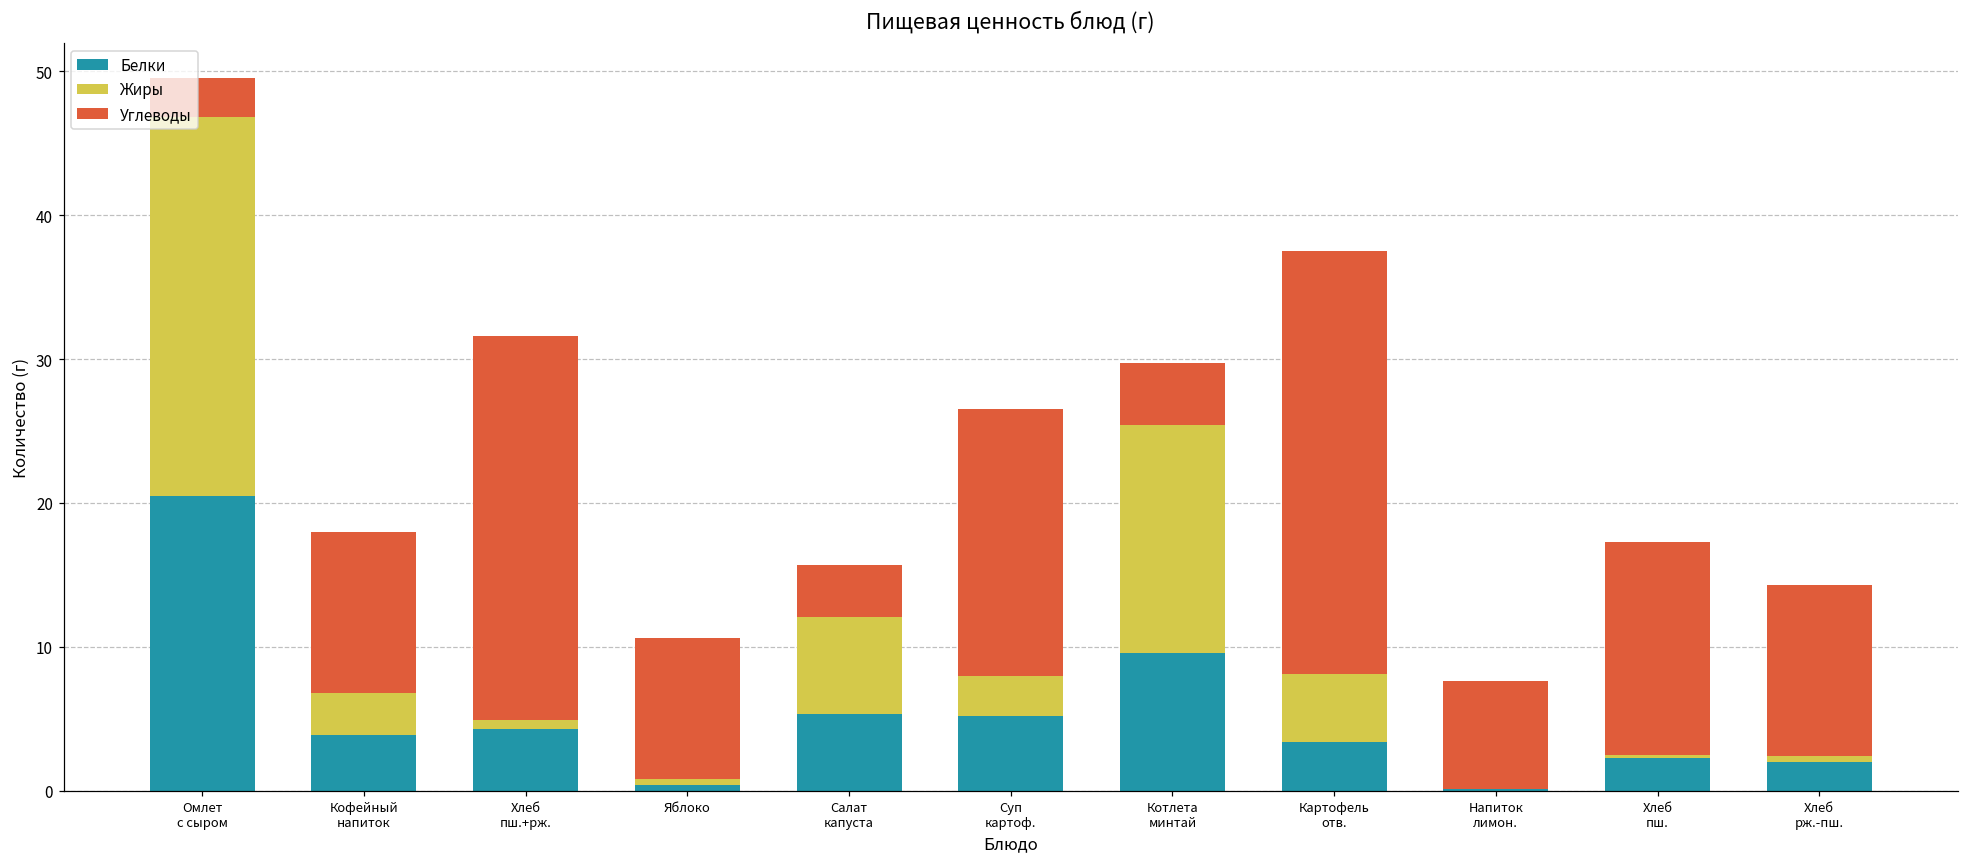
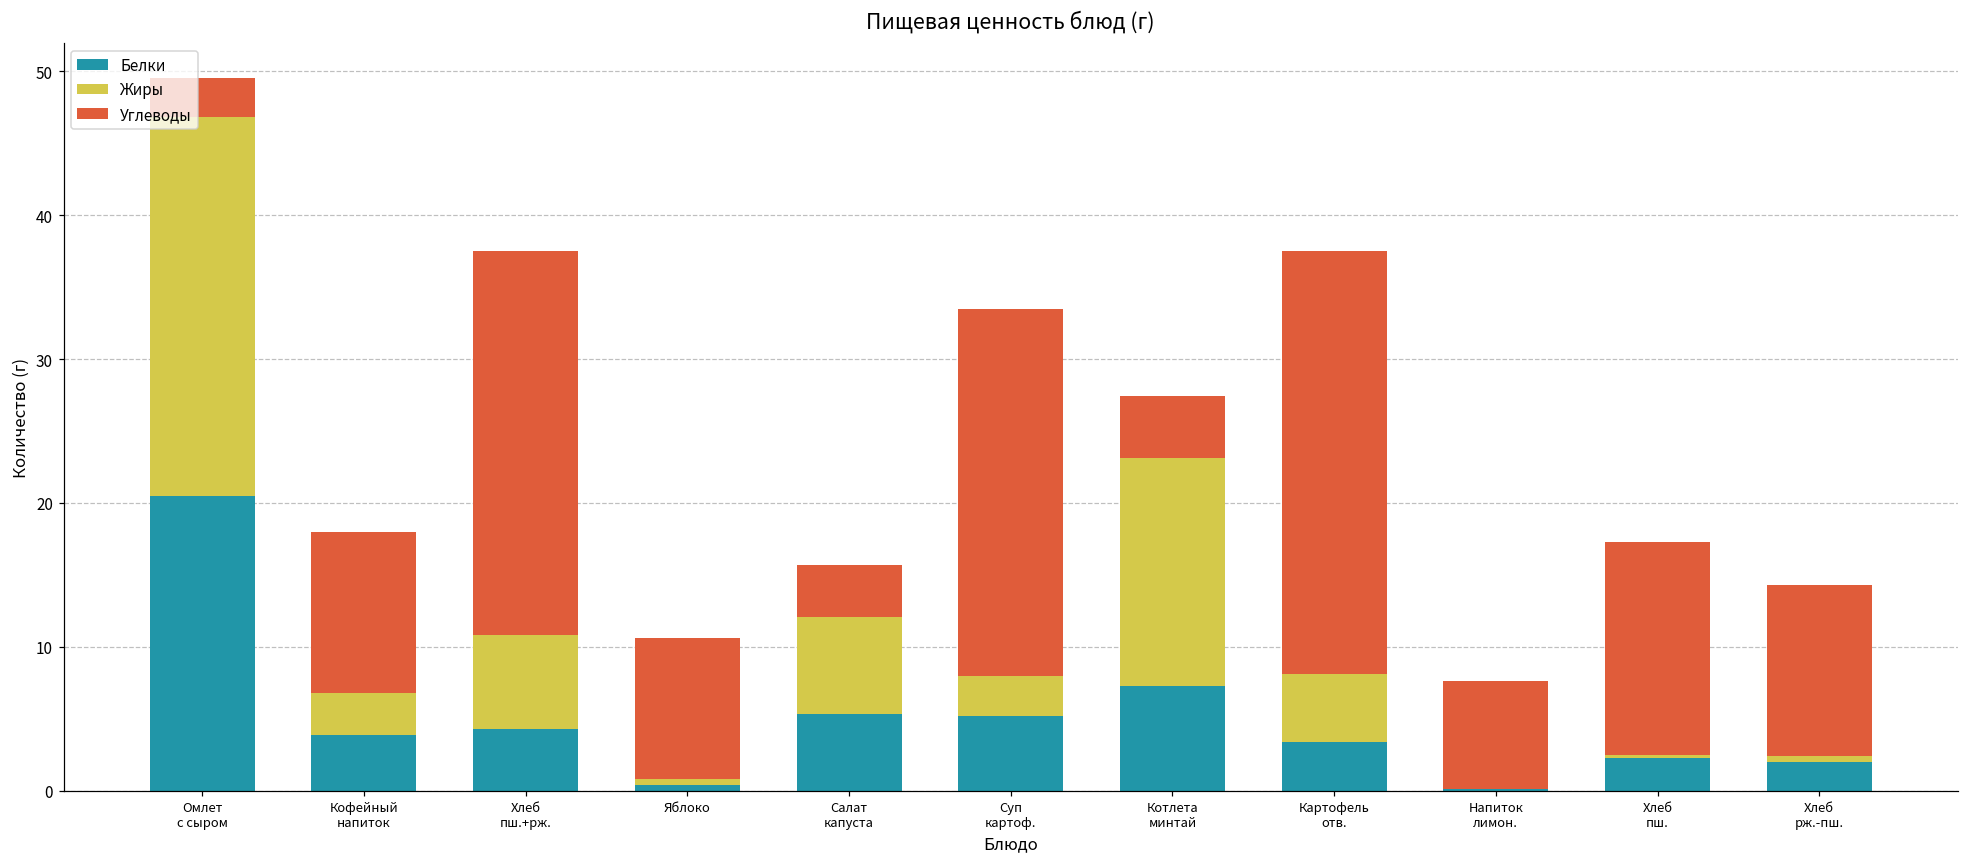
Жиры, Хлеб пш.+рж.: 0.6 -> 6.5
Углеводы, Суп картоф.: 18.5 -> 25.5
Белки, Котлета минтай: 9.6 -> 7.3
